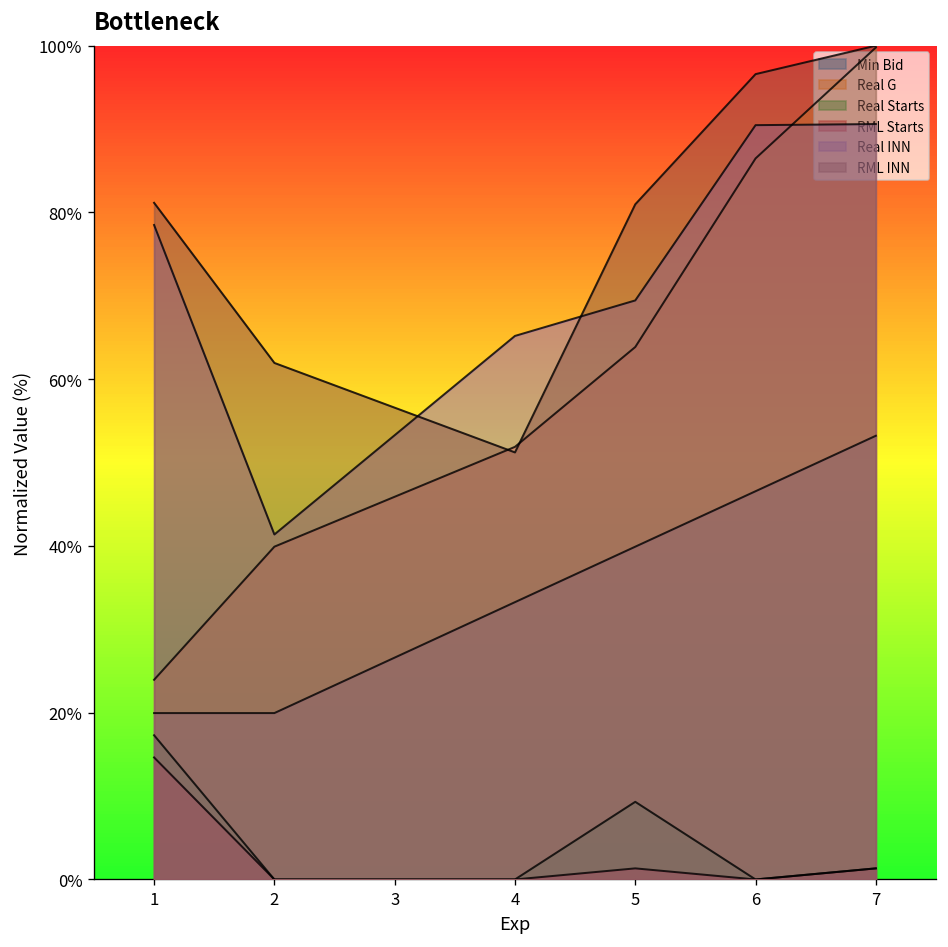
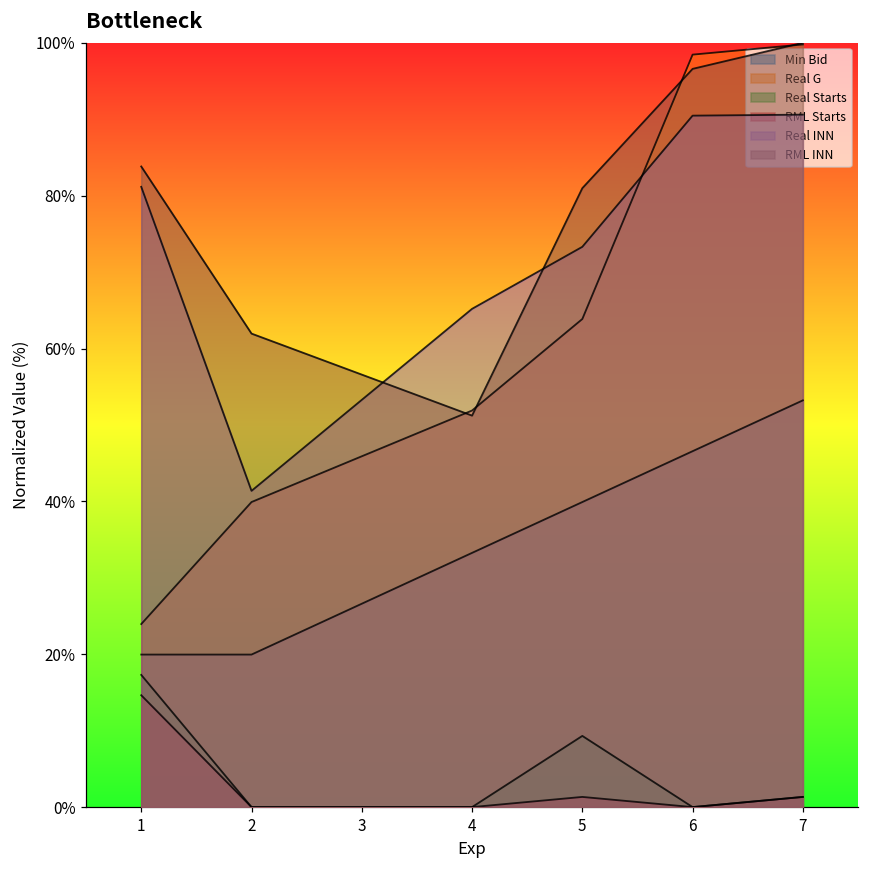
Real INN, 1: 78% -> 81%
RML INN, 1: 81% -> 84%
Real INN, 5: 69% -> 73%
Real G, 6: 86% -> 98%
